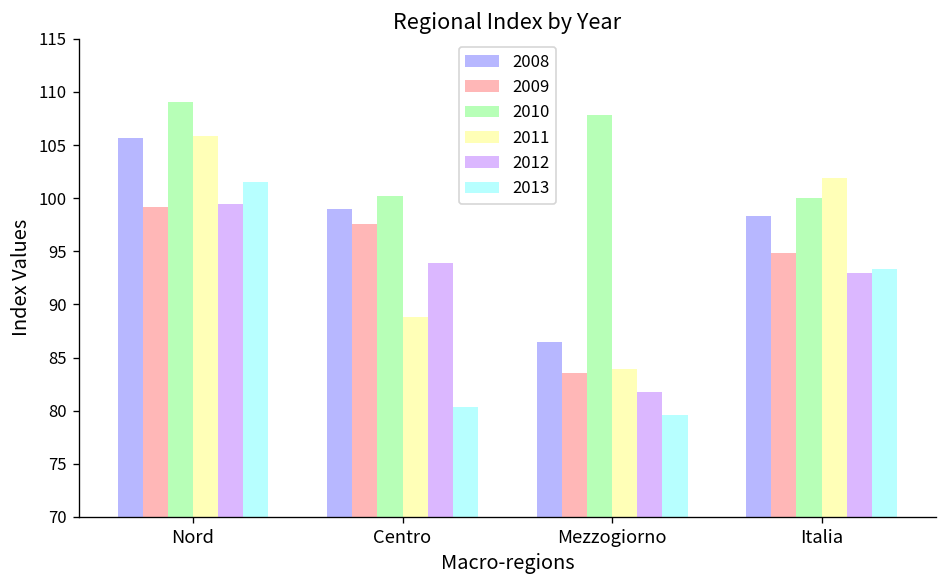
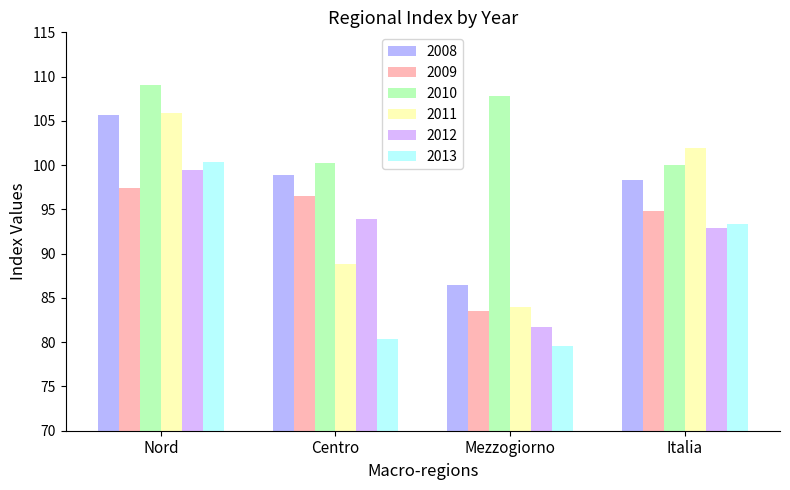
2009, Nord: 99 -> 97
2013, Nord: 102 -> 100
2009, Centro: 98 -> 96
